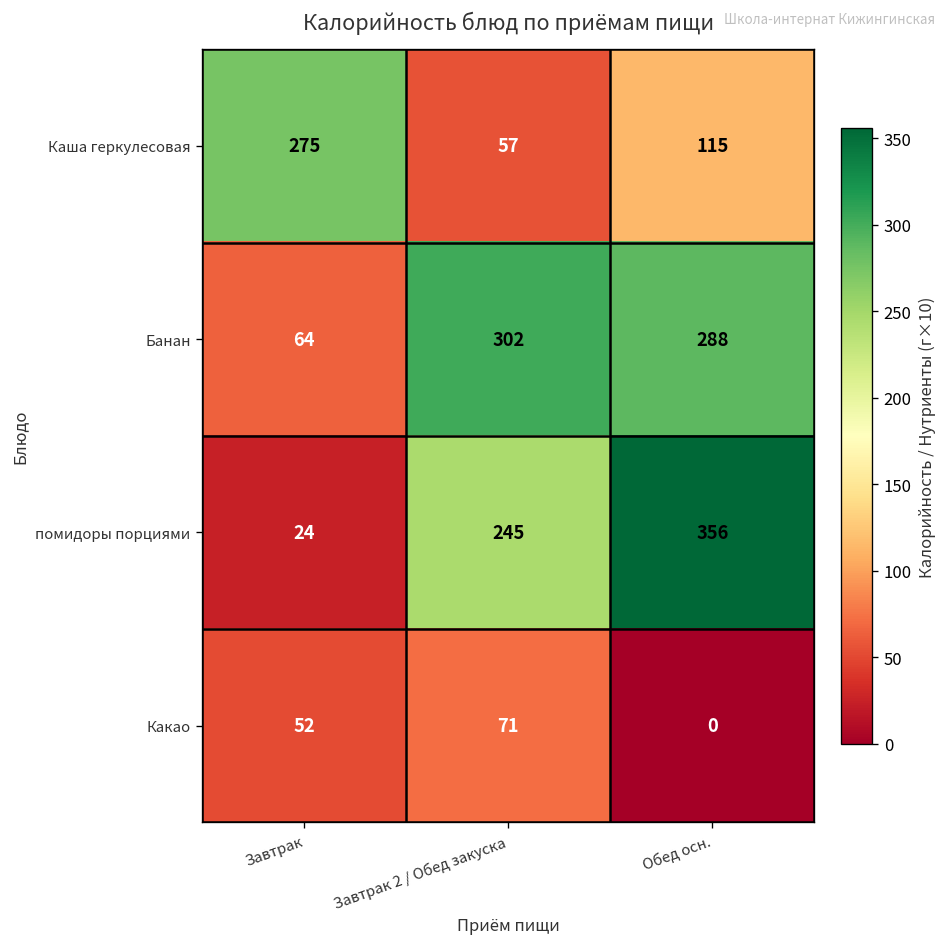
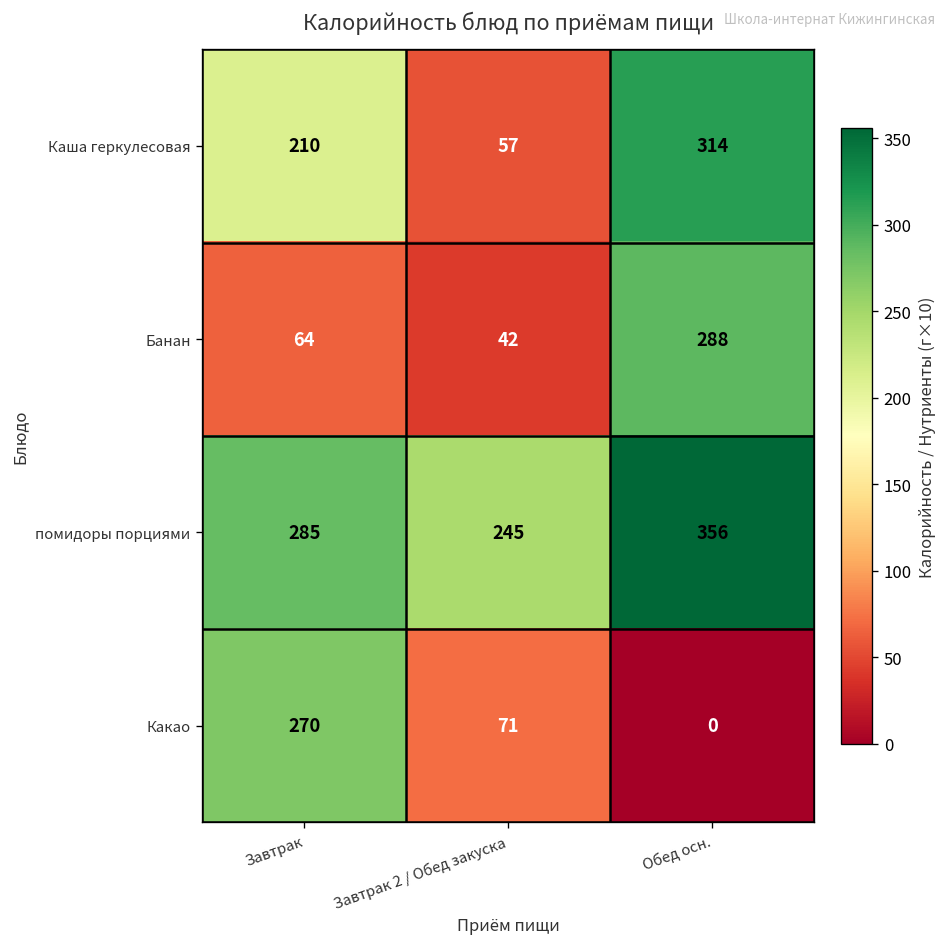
Каша геркулесовая, Завтрак: 275 -> 210
Каша геркулесовая, Обед осн.: 115 -> 314
Банан, Завтрак 2 / Обед закуска: 302 -> 42
помидоры порциями, Завтрак: 24 -> 285
Какао, Завтрак: 52 -> 270
